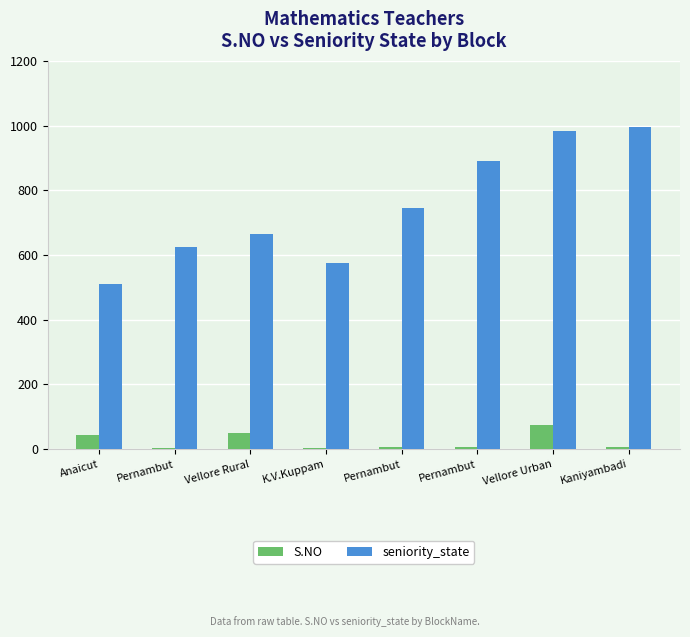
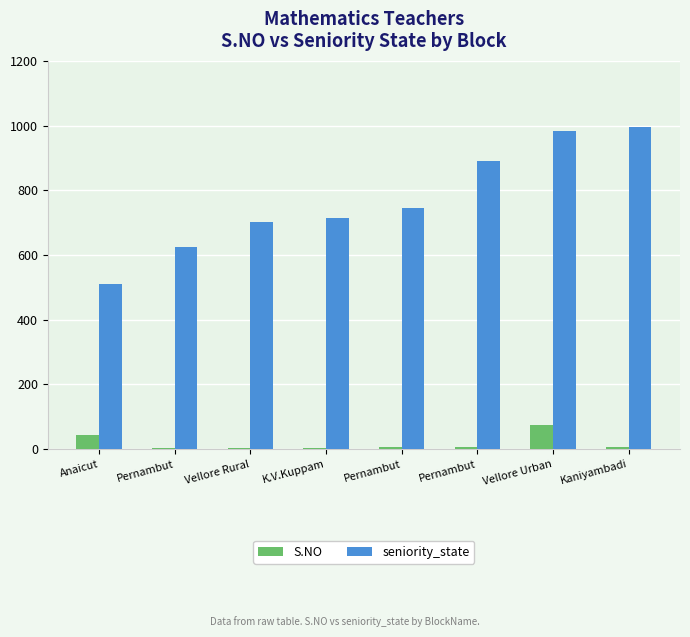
S.NO, Vellore Rural: 50 -> 0
seniority_state, Vellore Rural: 670 -> 700
seniority_state, K.V.Kuppam: 570 -> 710
